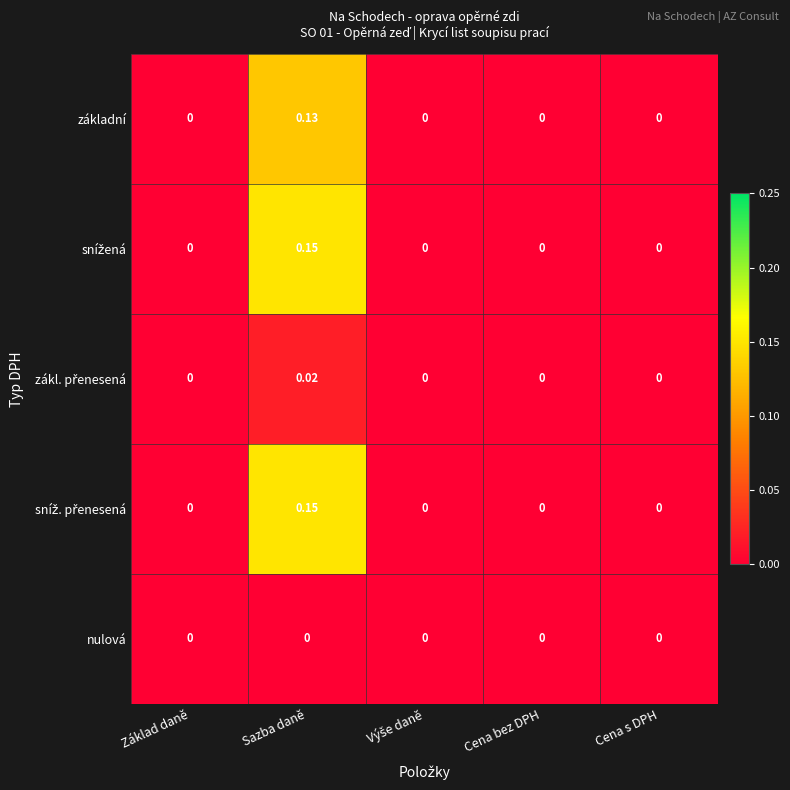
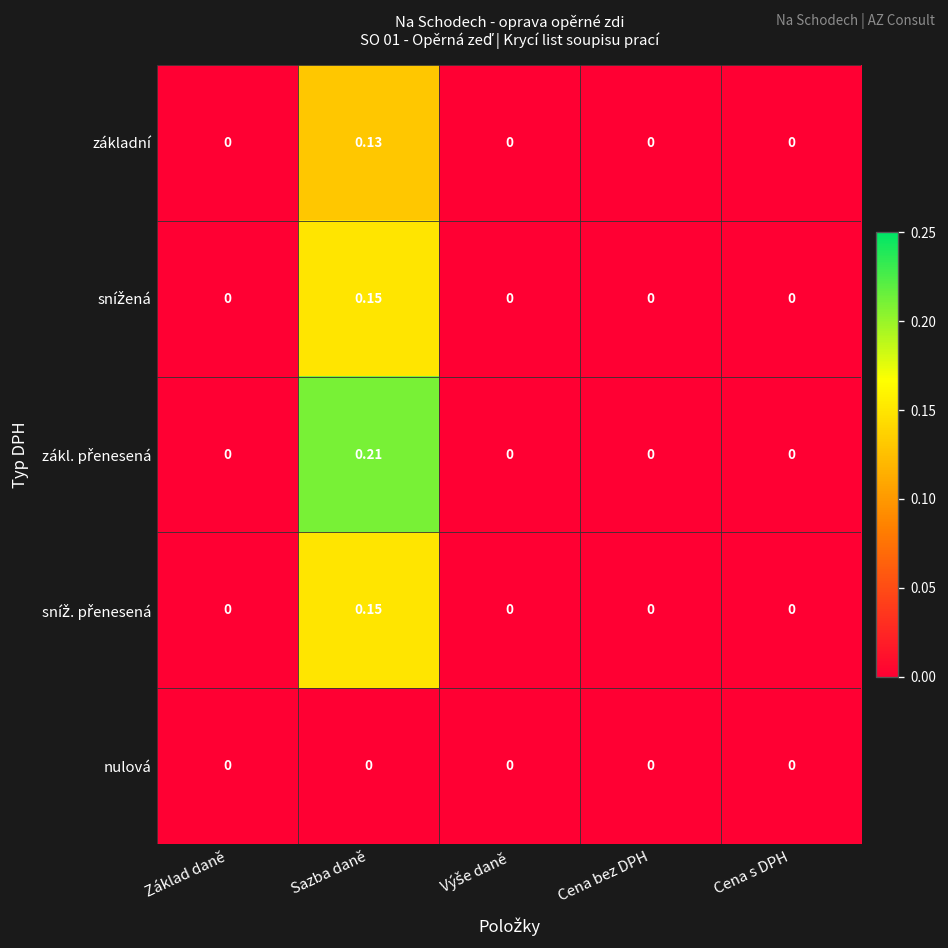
zákl. přenesená, Sazba daně: 0.02 -> 0.21
